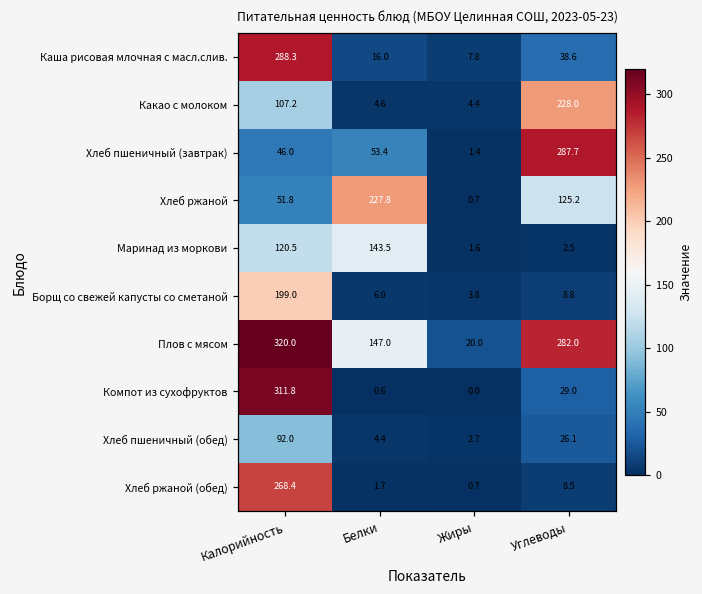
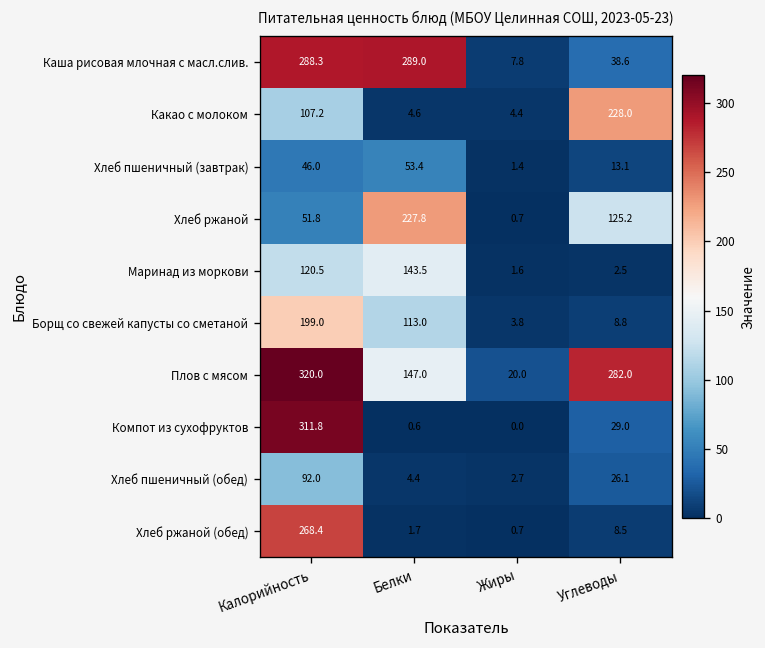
Каша рисовая млочная с масл.слив., Белки: 16.0 -> 289.0
Хлеб пшеничный (завтрак), Углеводы: 287.7 -> 13.1
Борщ со свежей капусты со сметаной, Белки: 6.0 -> 113.0
